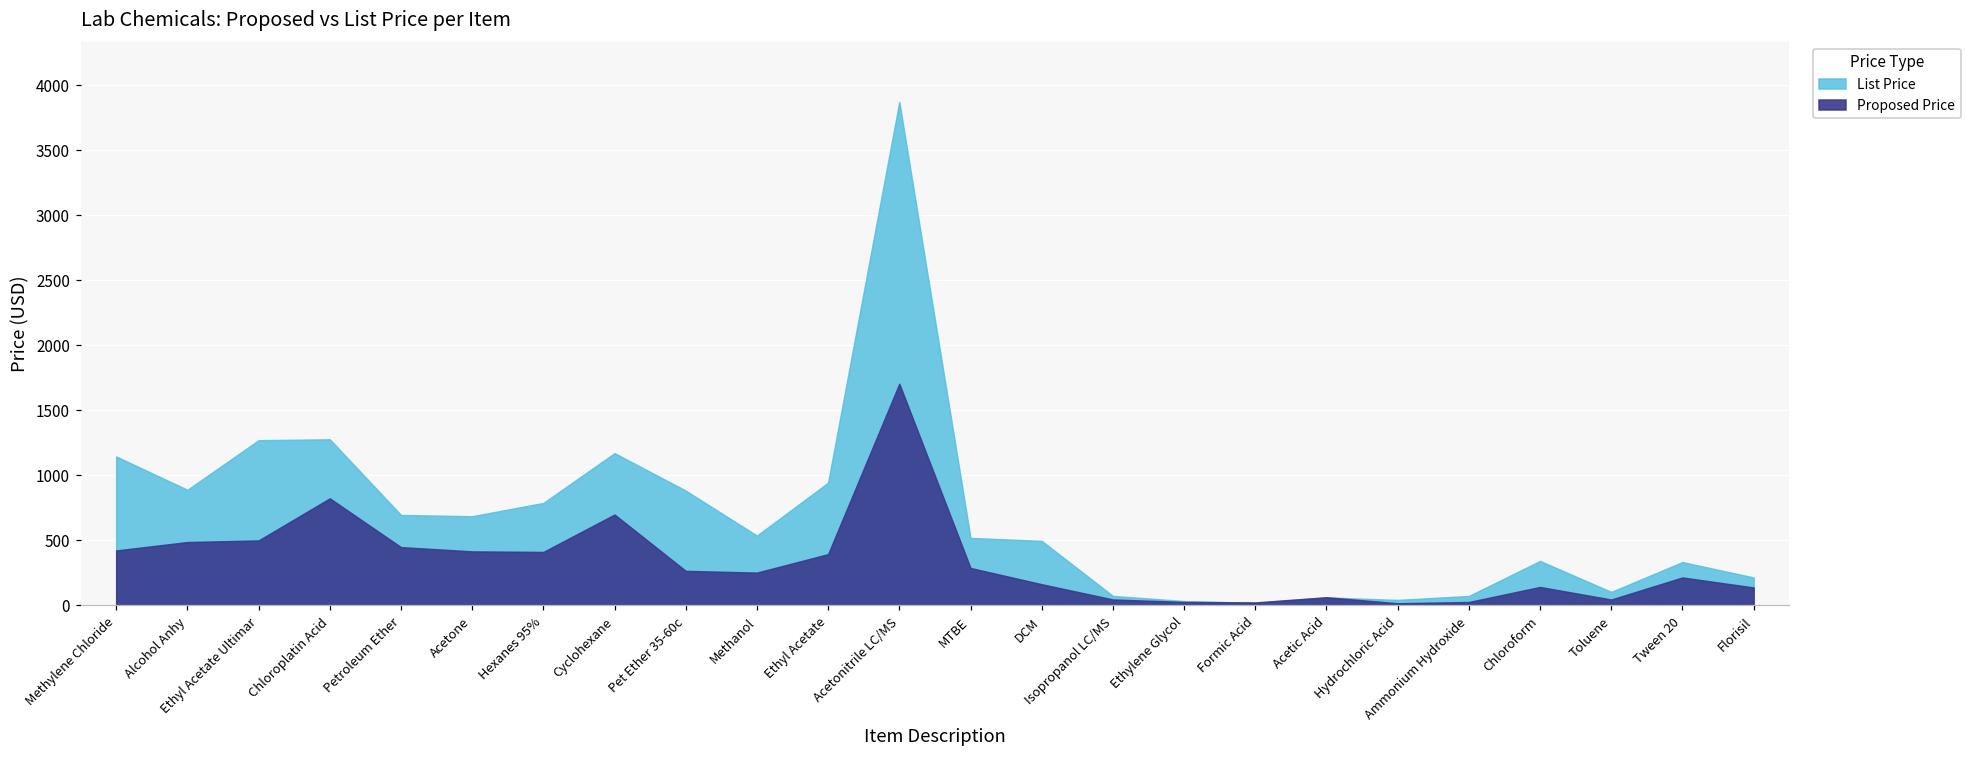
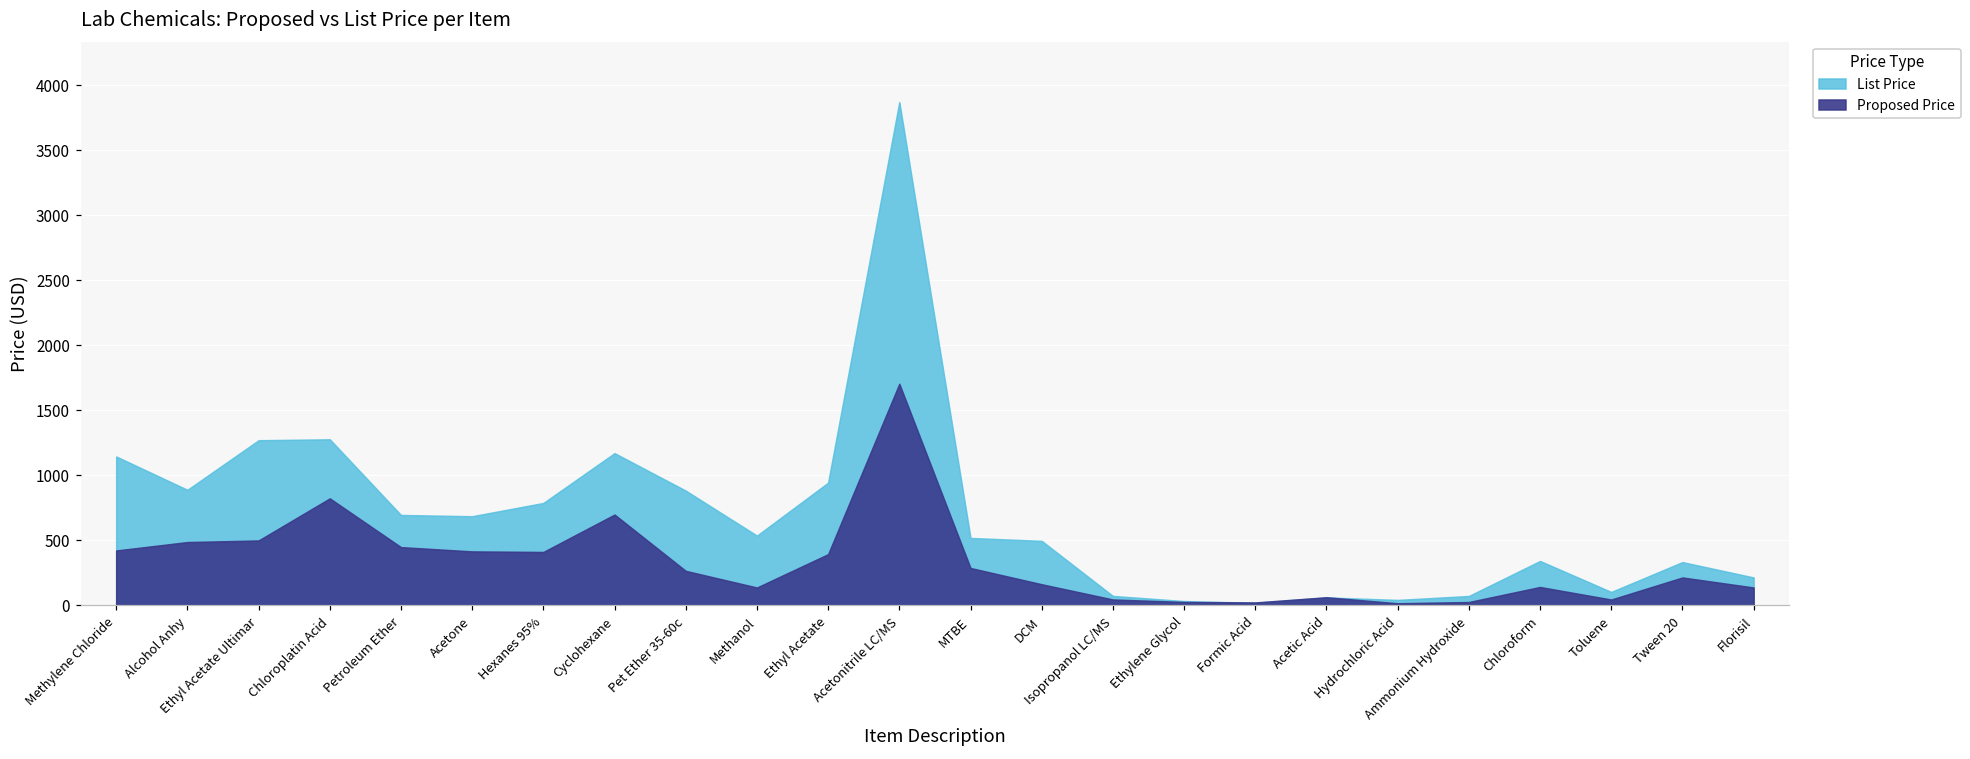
Proposed Price, Methanol: 250 -> 140
